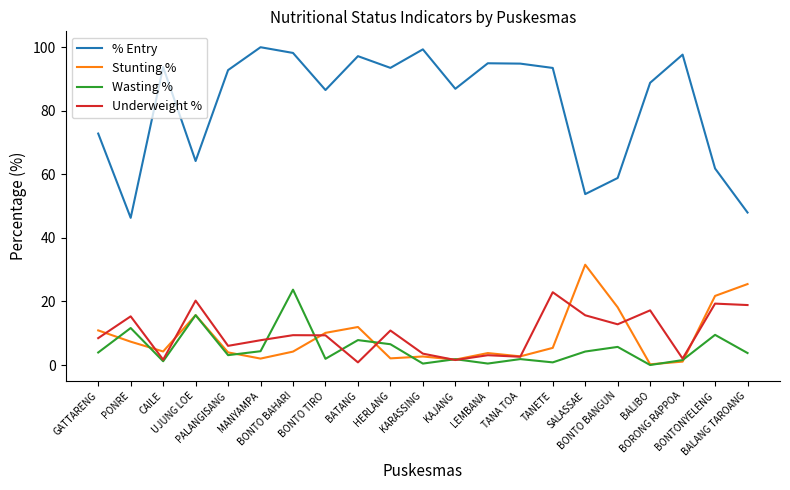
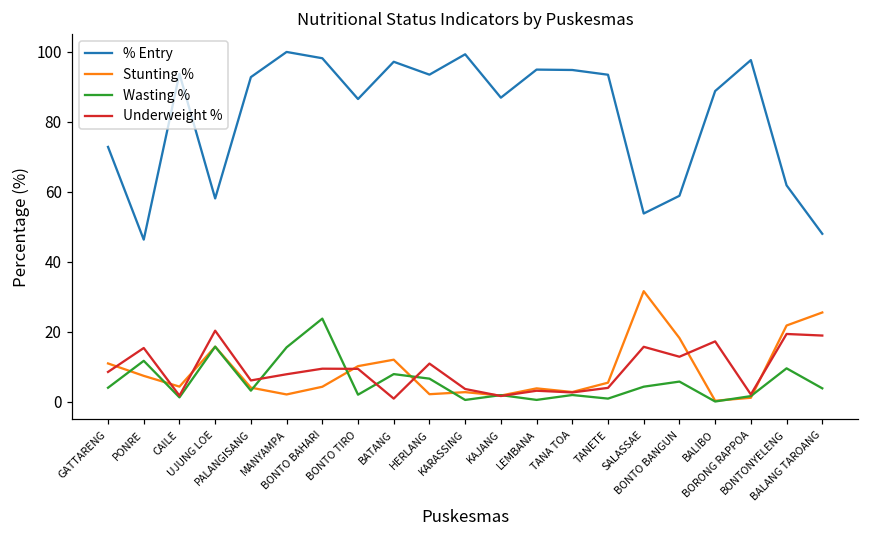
% Entry, UJUNG LOE: 64 -> 58
Wasting %, MANYAMPA: 4 -> 16
Underweight %, TANETE: 23 -> 4
